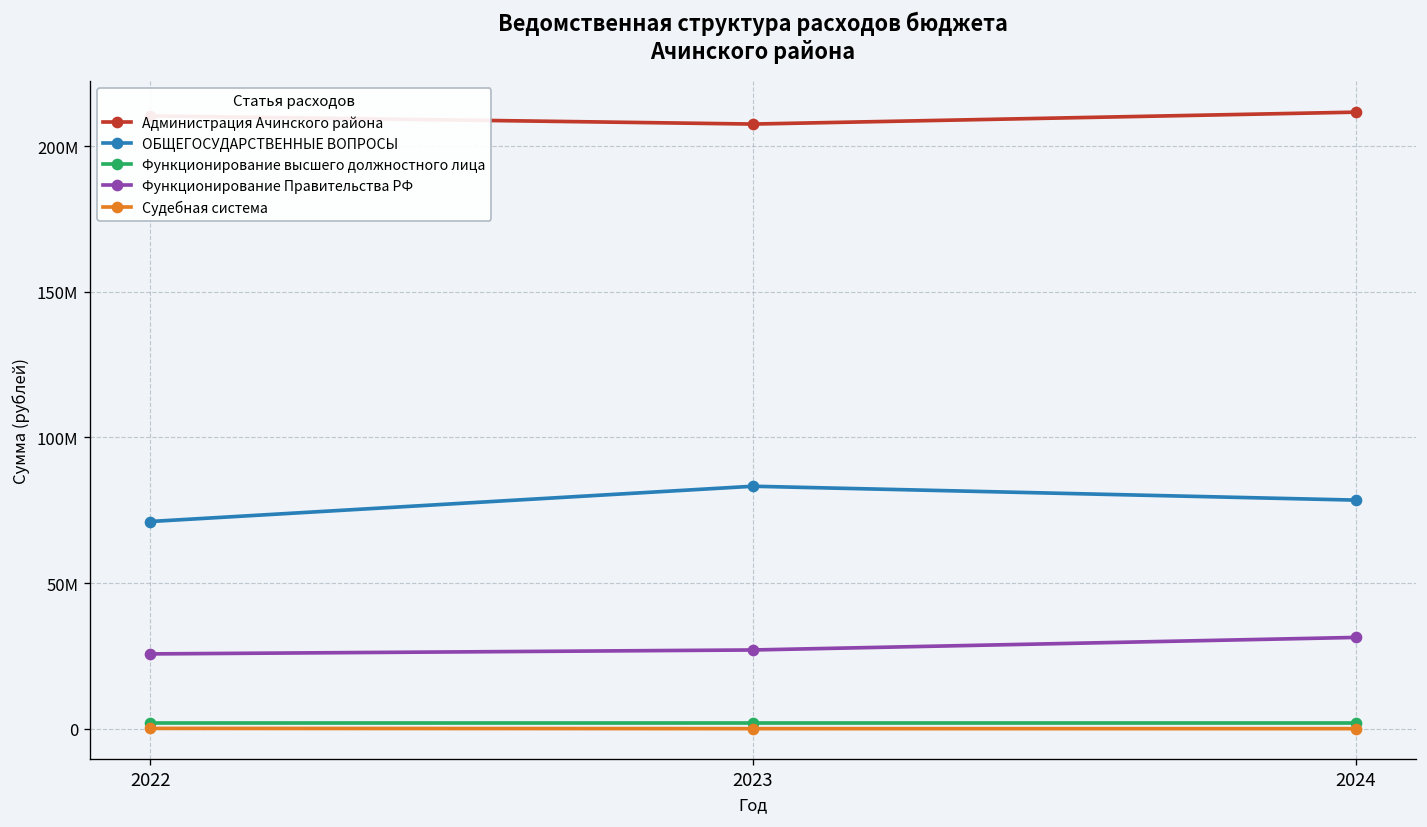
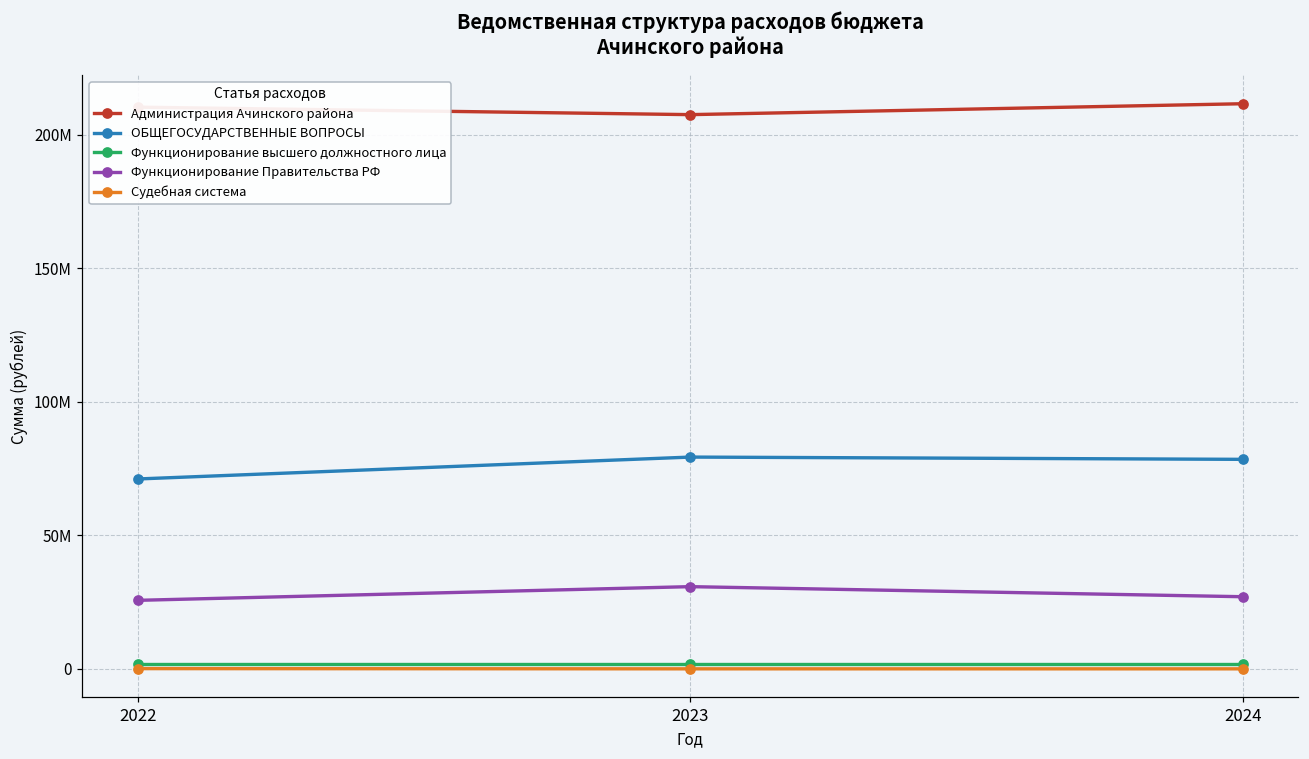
ОБЩЕГОСУДАРСТВЕННЫЕ ВОПРОСЫ, 2023: 83000000 -> 79000000
Функционирование Правительства РФ, 2023: 27000000 -> 31000000
Функционирование Правительства РФ, 2024: 31000000 -> 27000000
